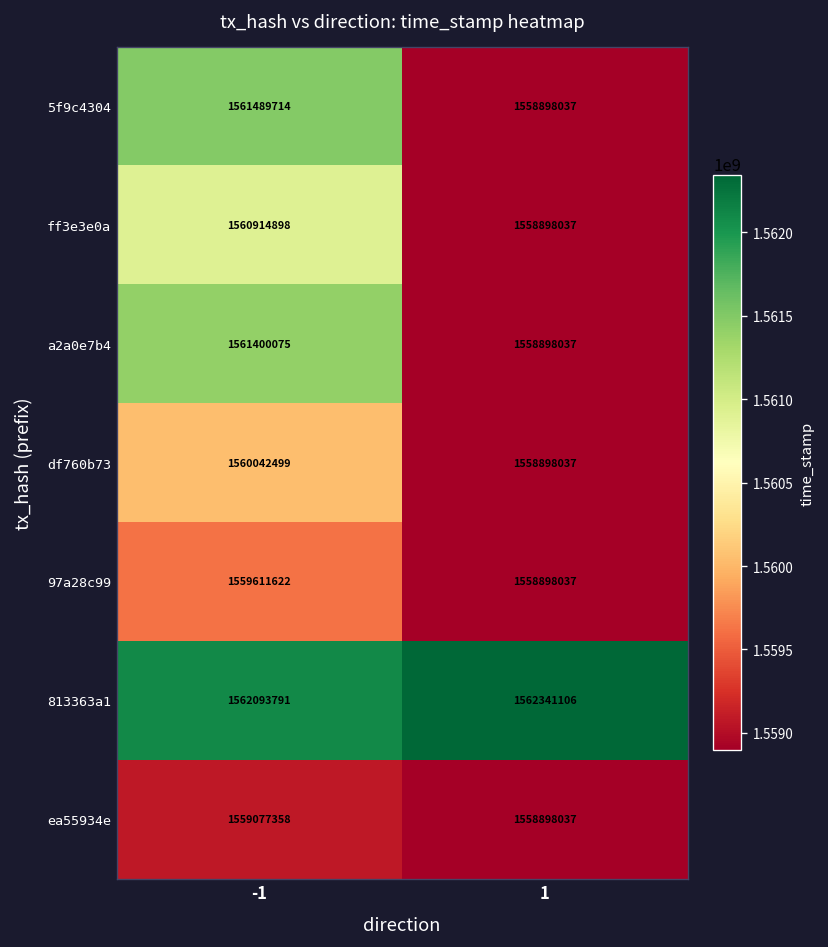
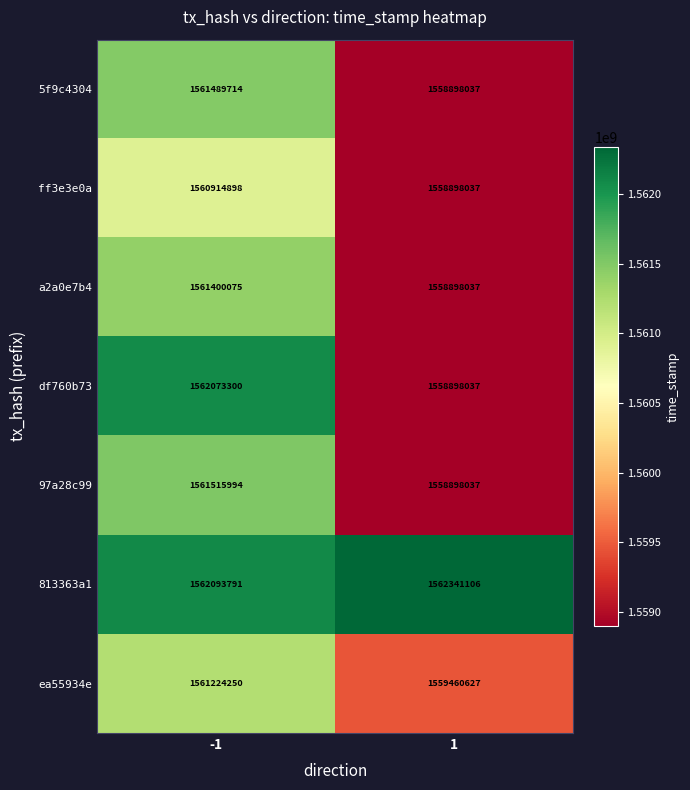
df760b73, -1: 1560042499 -> 1562073300
97a28c99, -1: 1559611622 -> 1561515994
ea55934e, -1: 1559077358 -> 1561224250
ea55934e, 1: 1558898037 -> 1559460627
